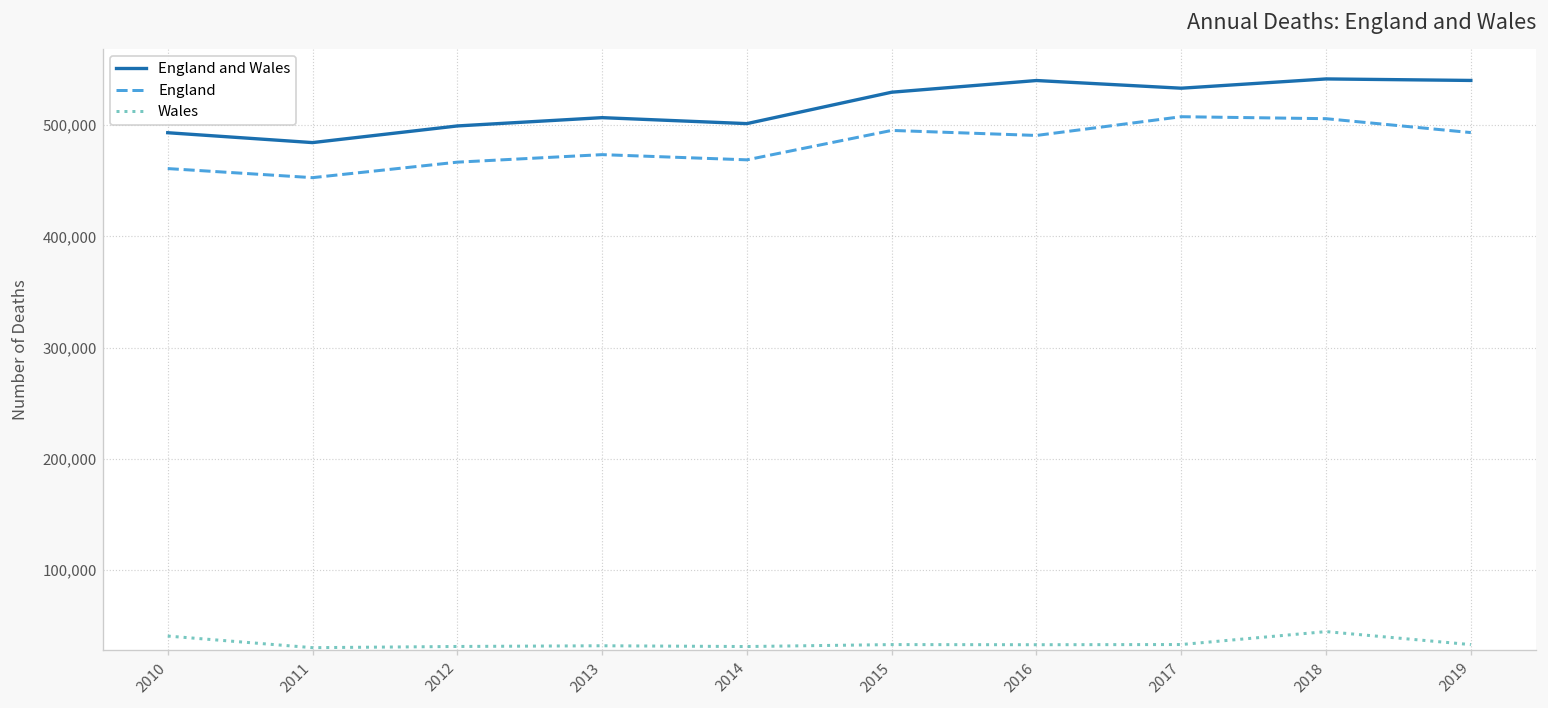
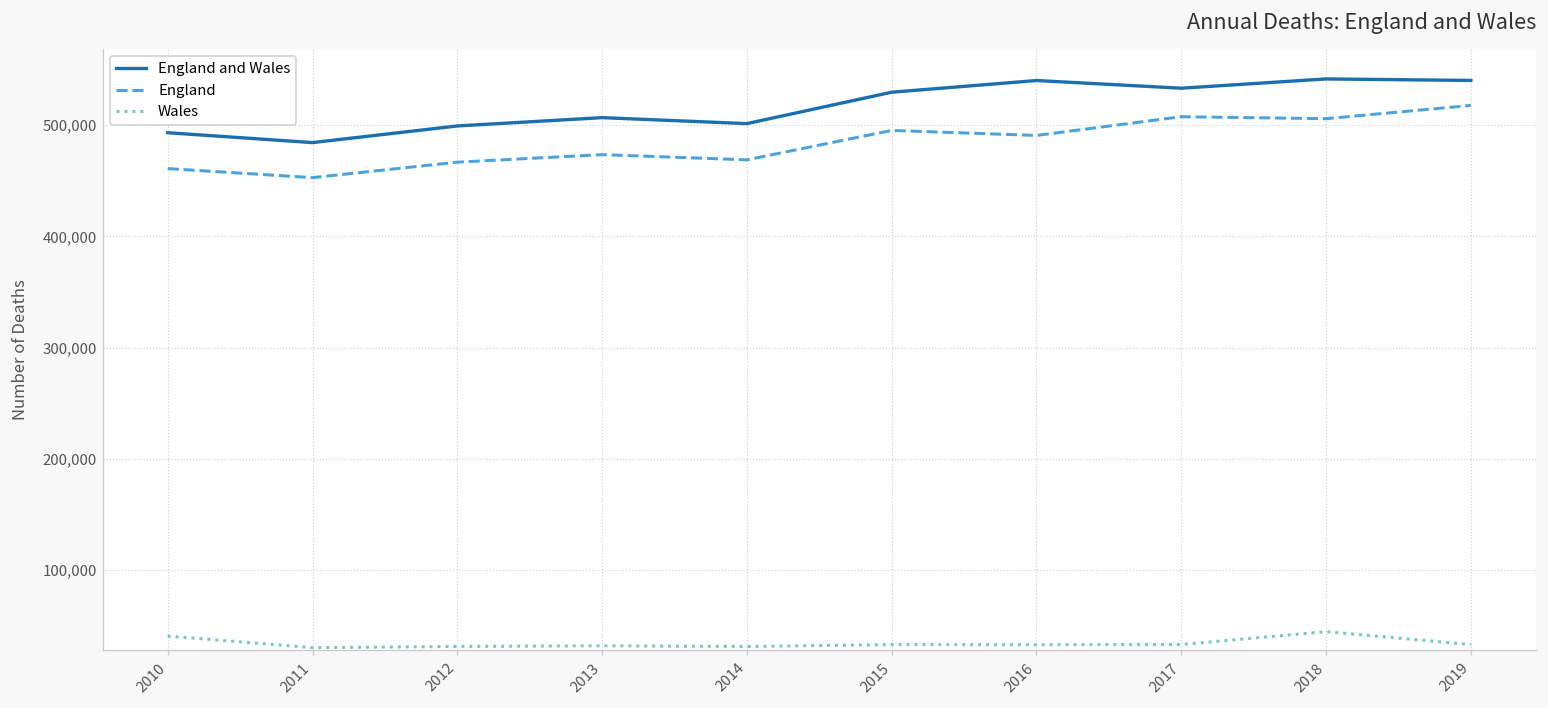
England, 2019: 490,000 -> 520,000
